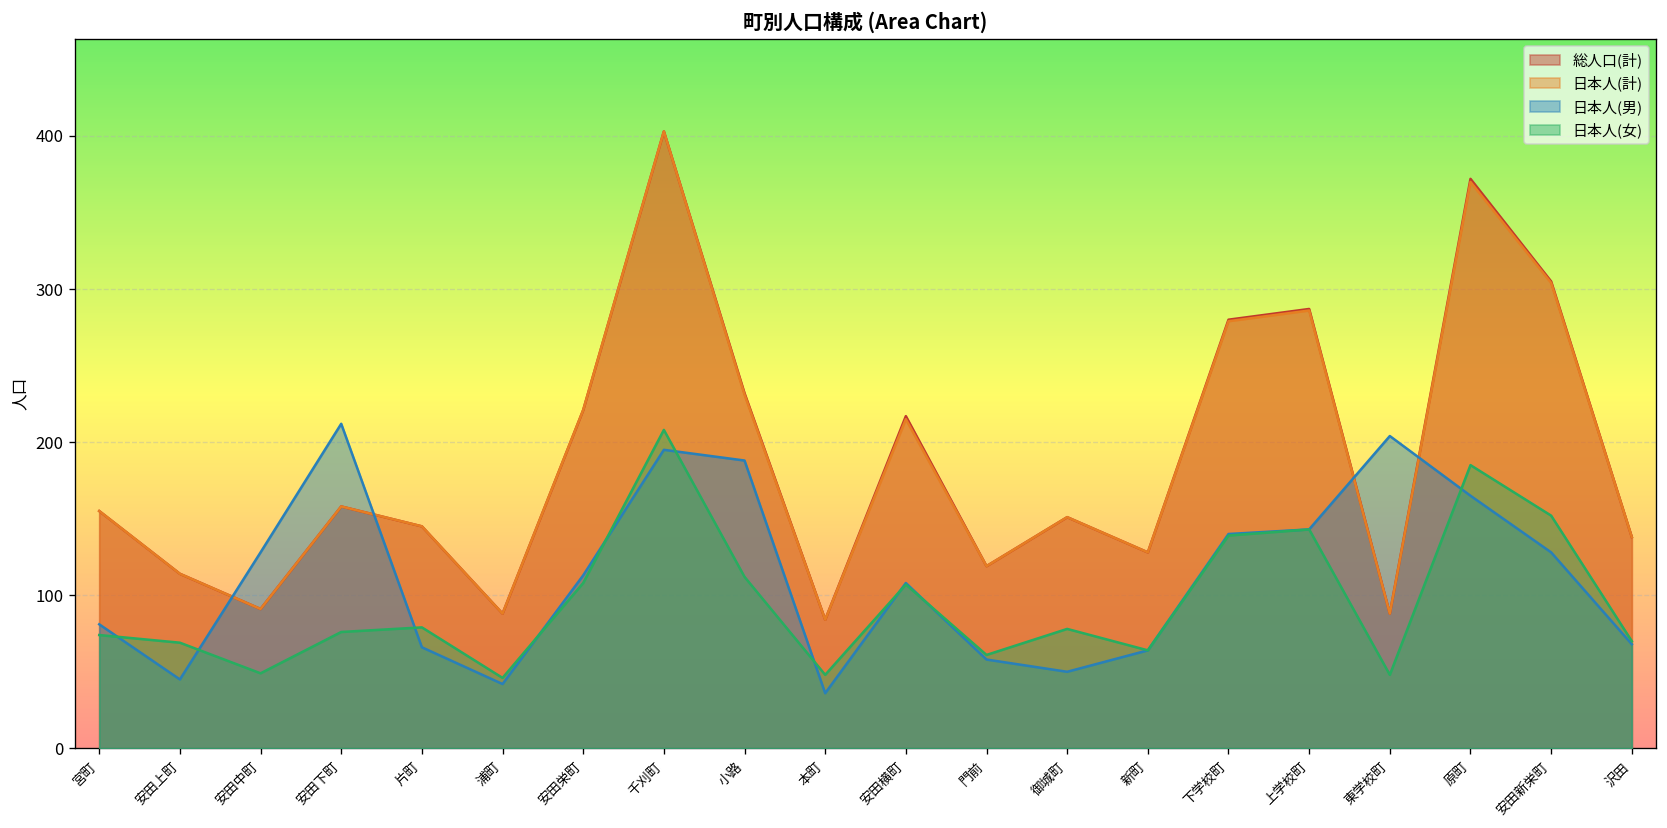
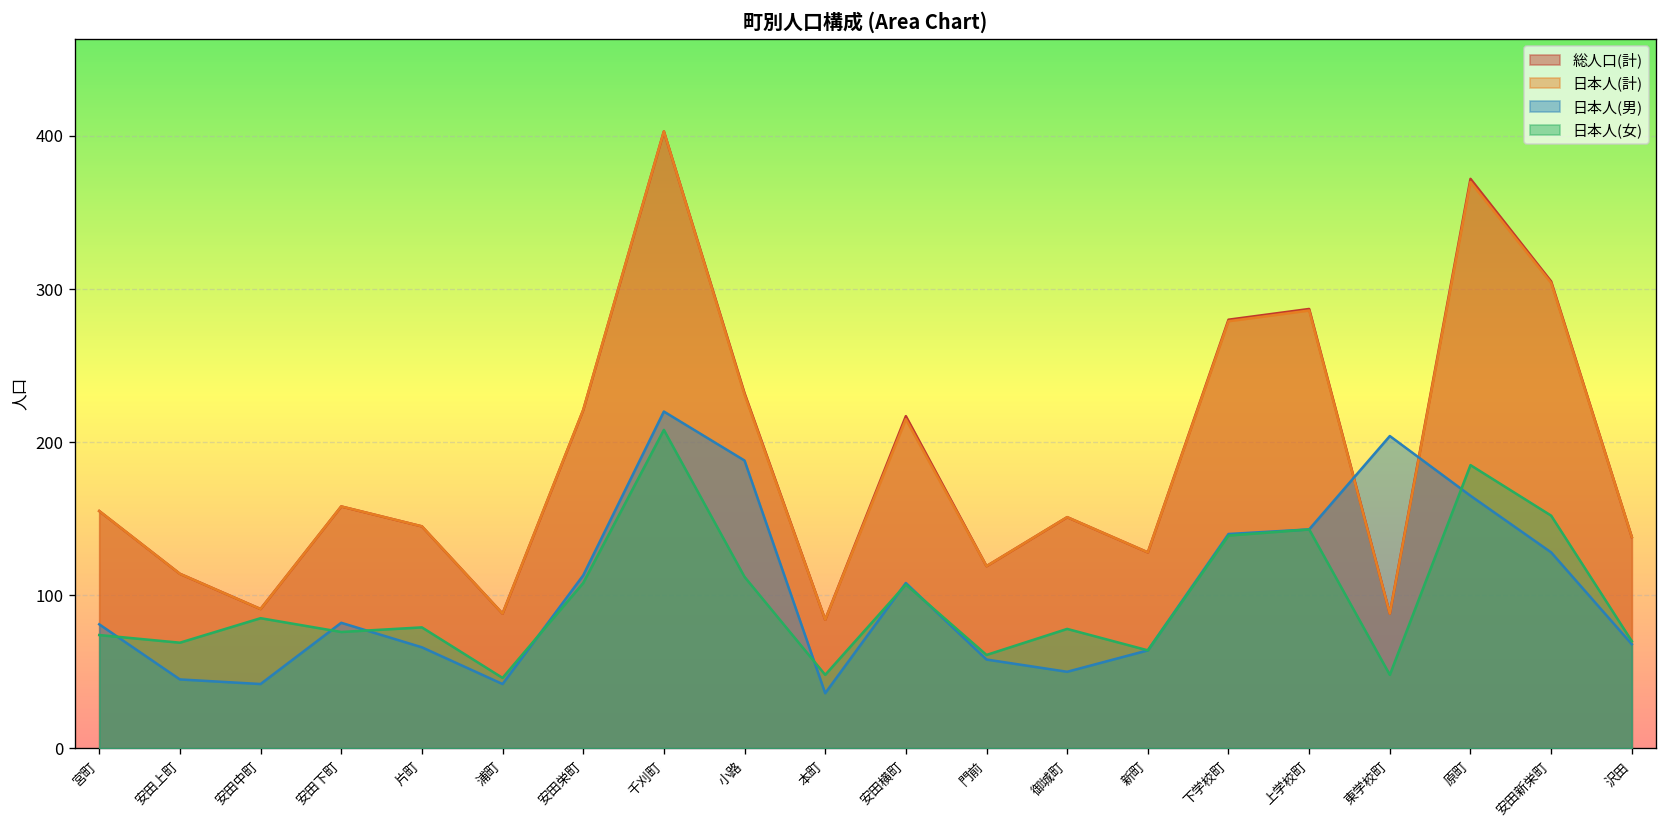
日本人(男), 安田中町: 128 -> 42
日本人(女), 安田中町: 49 -> 85
日本人(男), 安田下町: 212 -> 82
日本人(男), 千刈町: 195 -> 220
